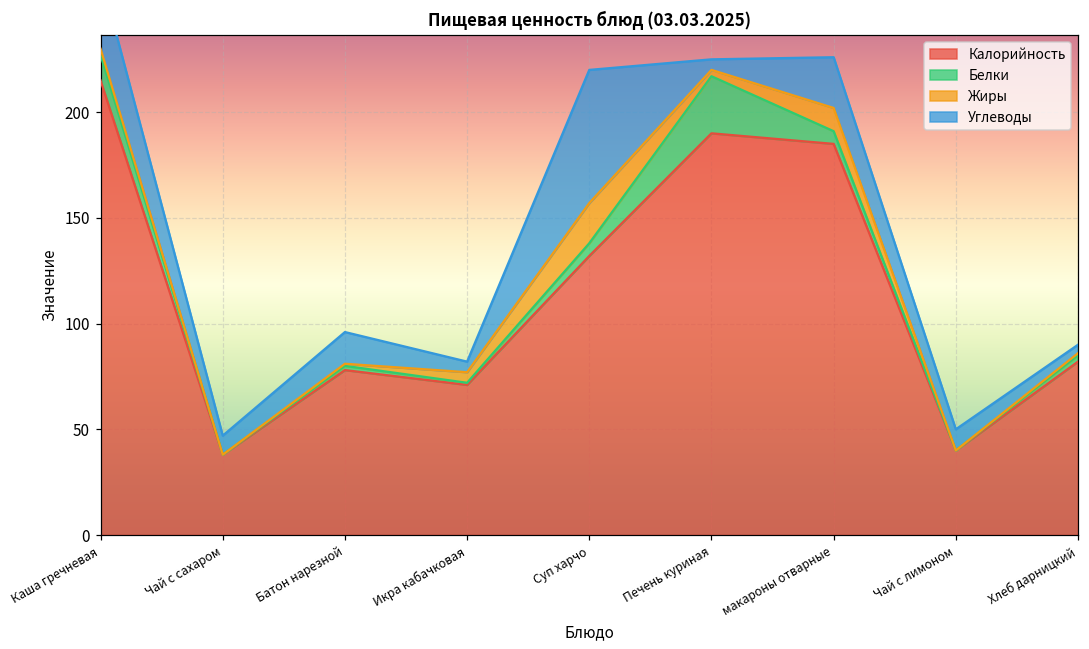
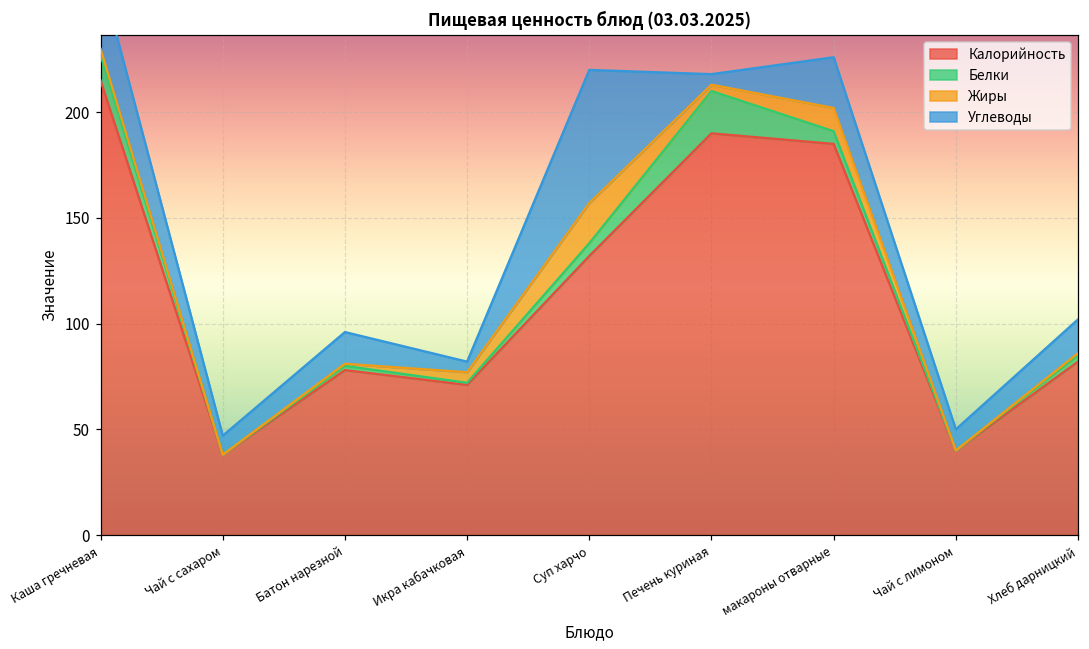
Белки, Печень куриная: 27 -> 20
Углеводы, Хлеб дарницкий: 4 -> 16
